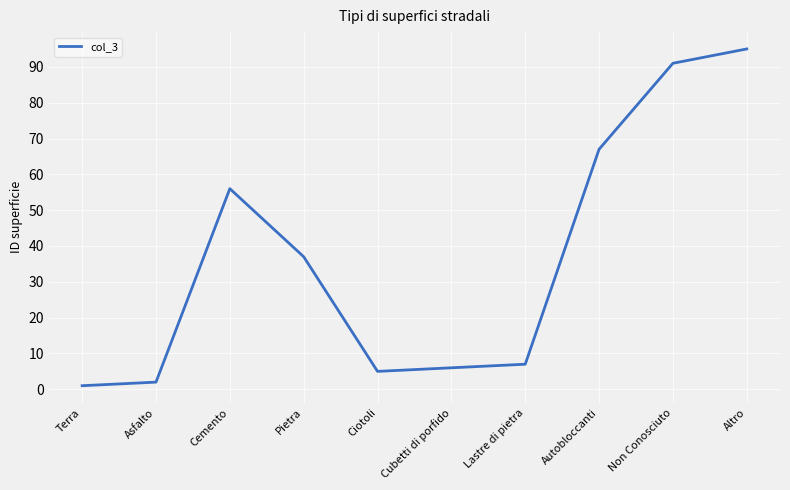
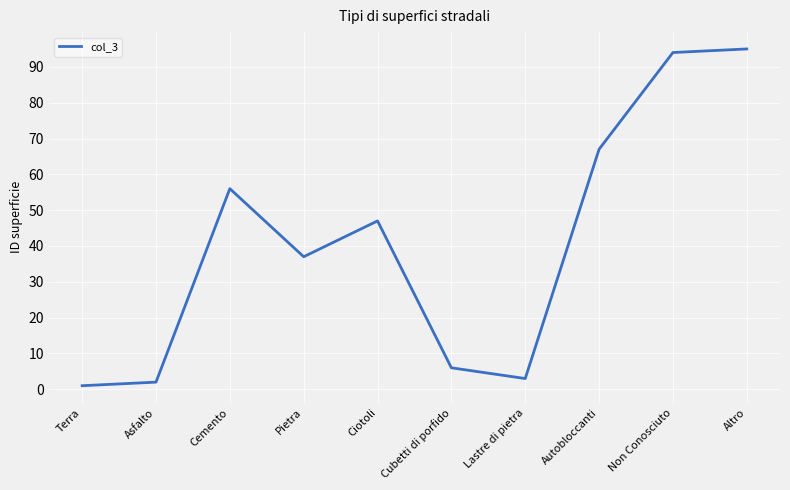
Ciotoli: 5 -> 47
Lastre di pietra: 7 -> 3
Non Conosciuto: 91 -> 94
